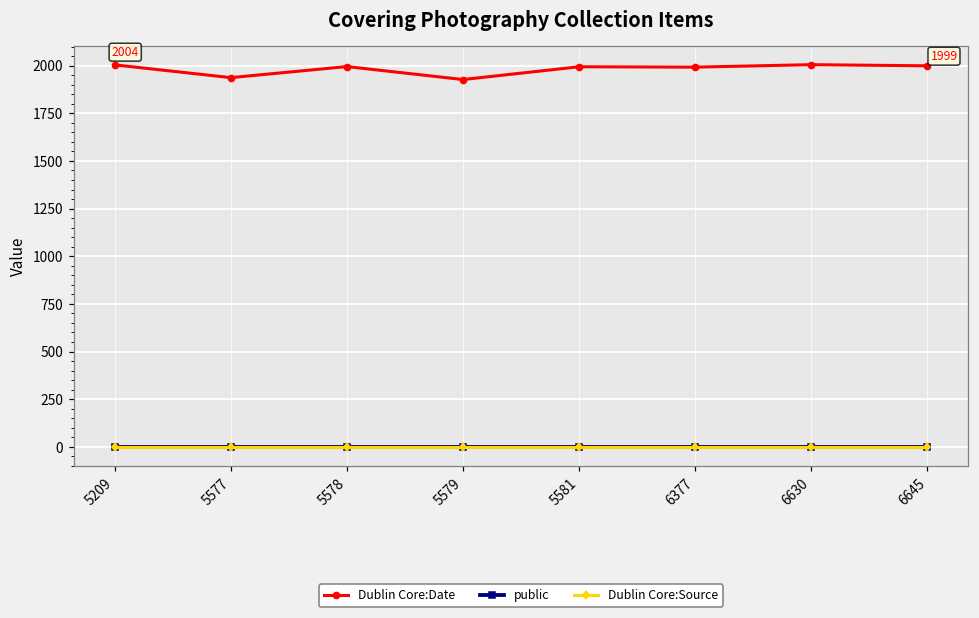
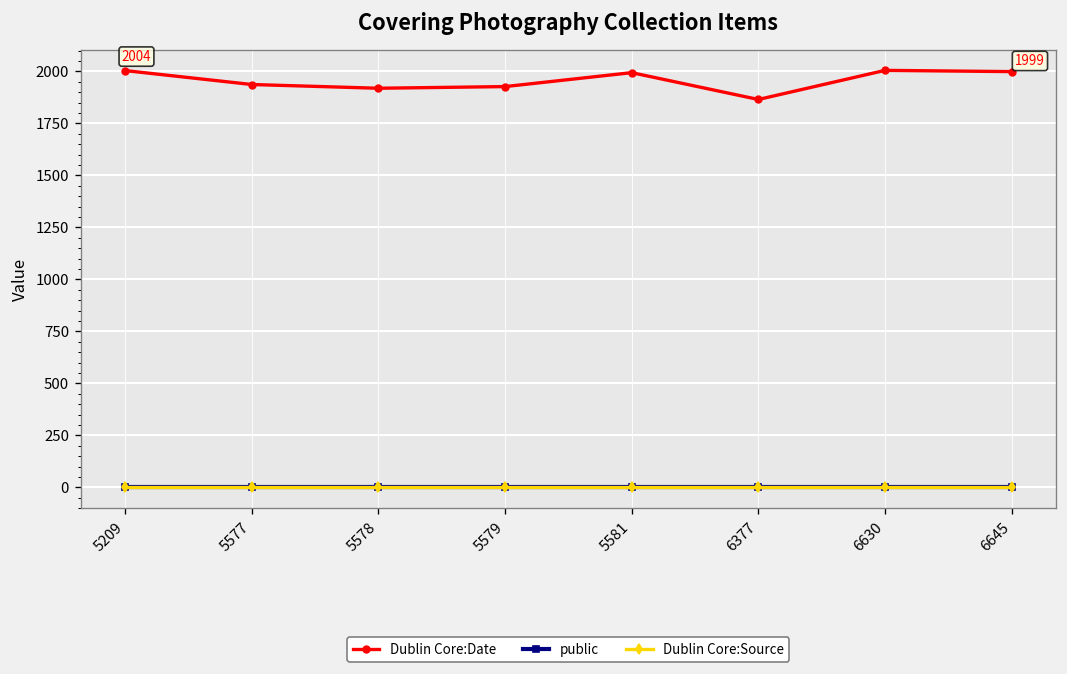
Dublin Core:Date, 5578: 2000 -> 1920
Dublin Core:Date, 6377: 1990 -> 1870
